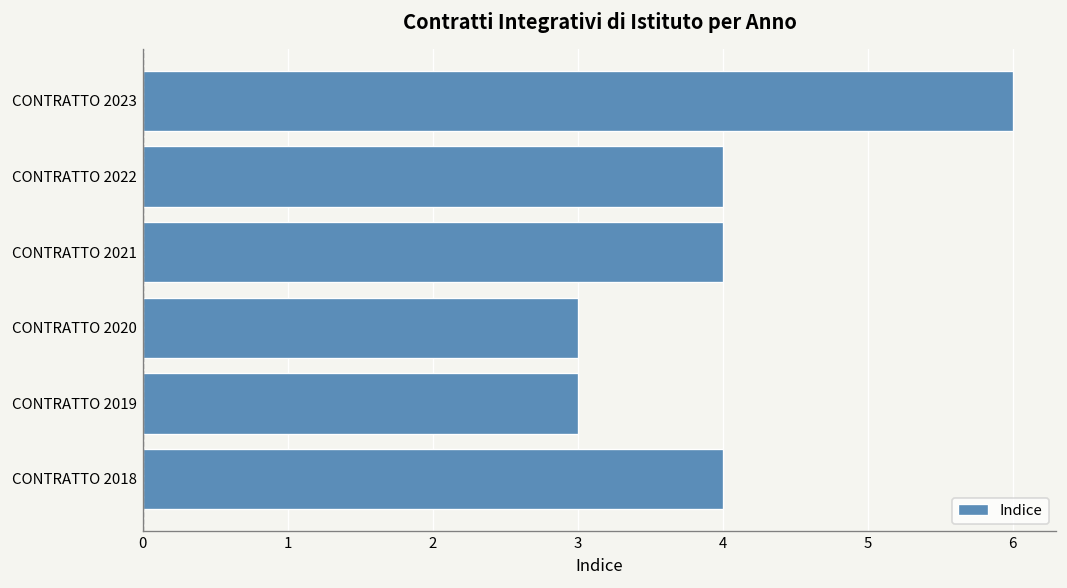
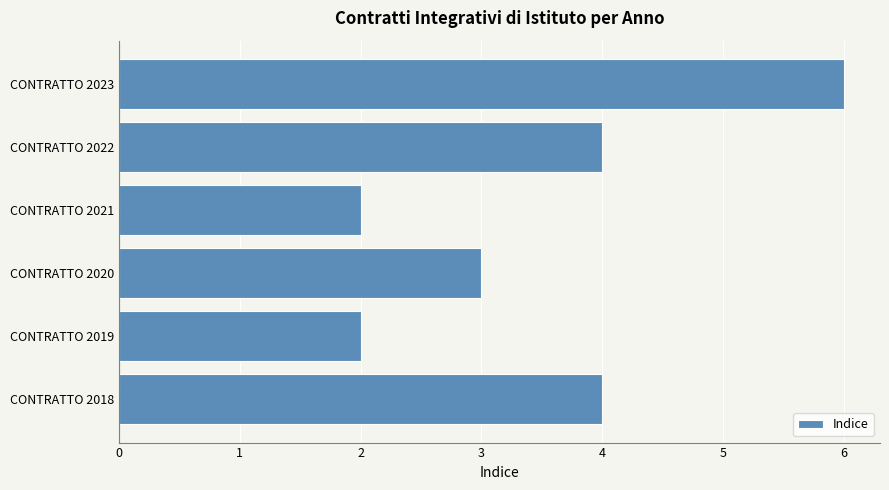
CONTRATTO 2021: 4 -> 2
CONTRATTO 2019: 3 -> 2
